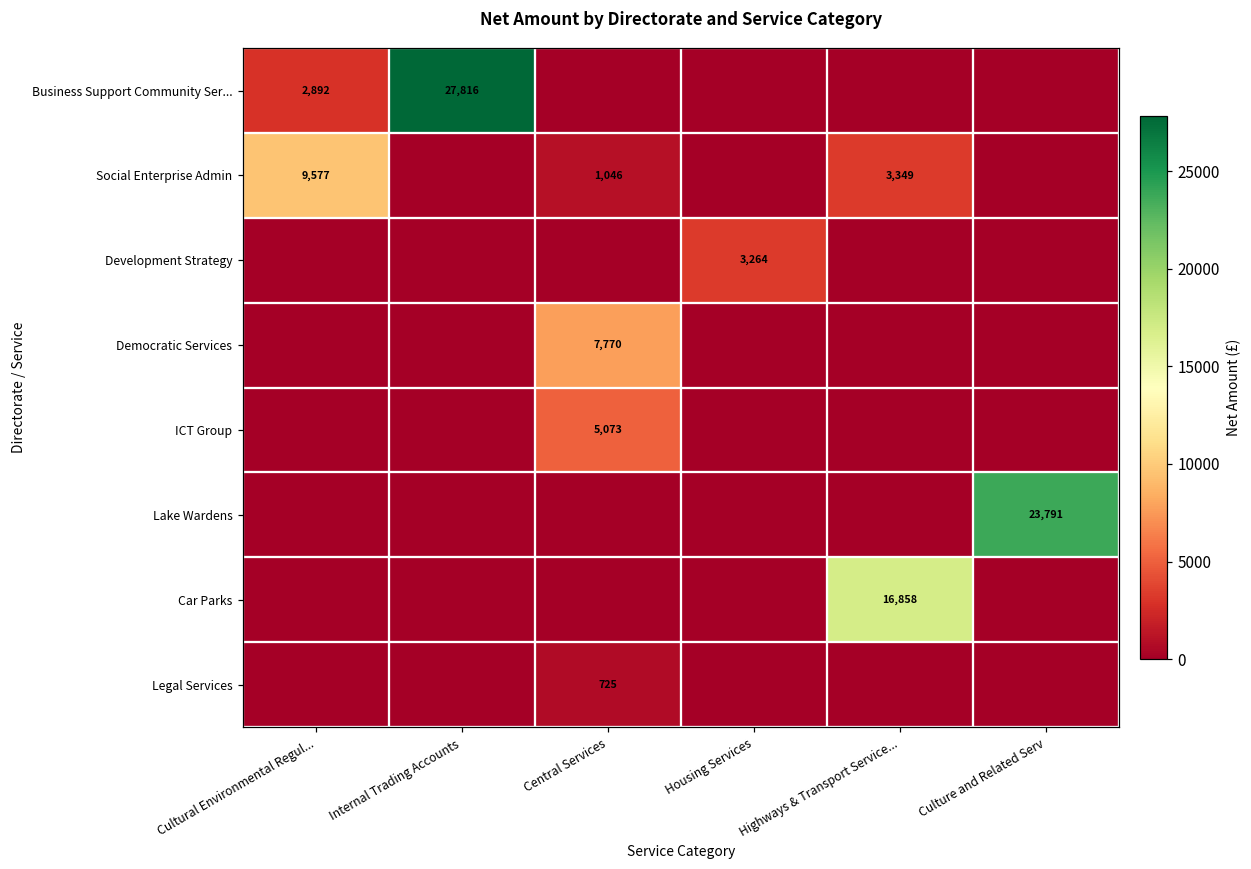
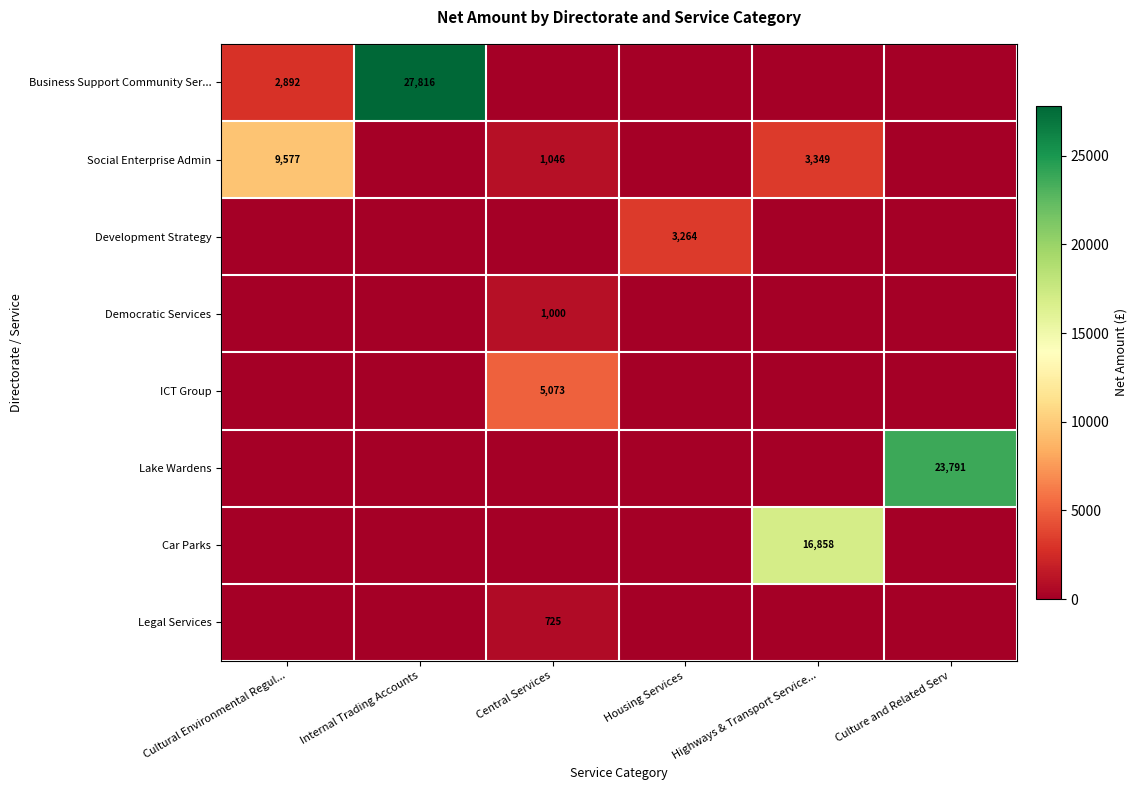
Democratic Services, Central Services: 7,770 -> 1,000
